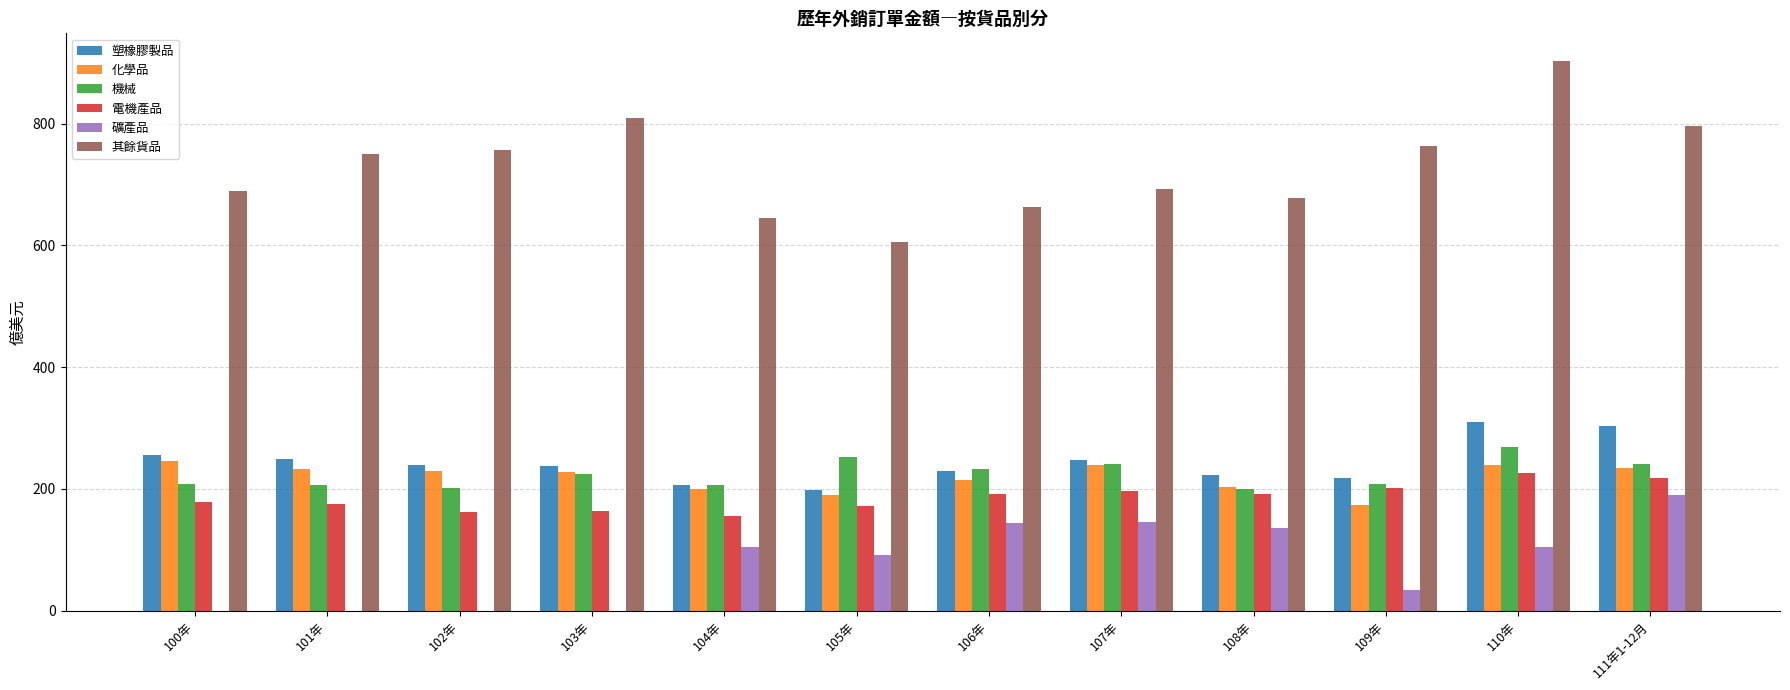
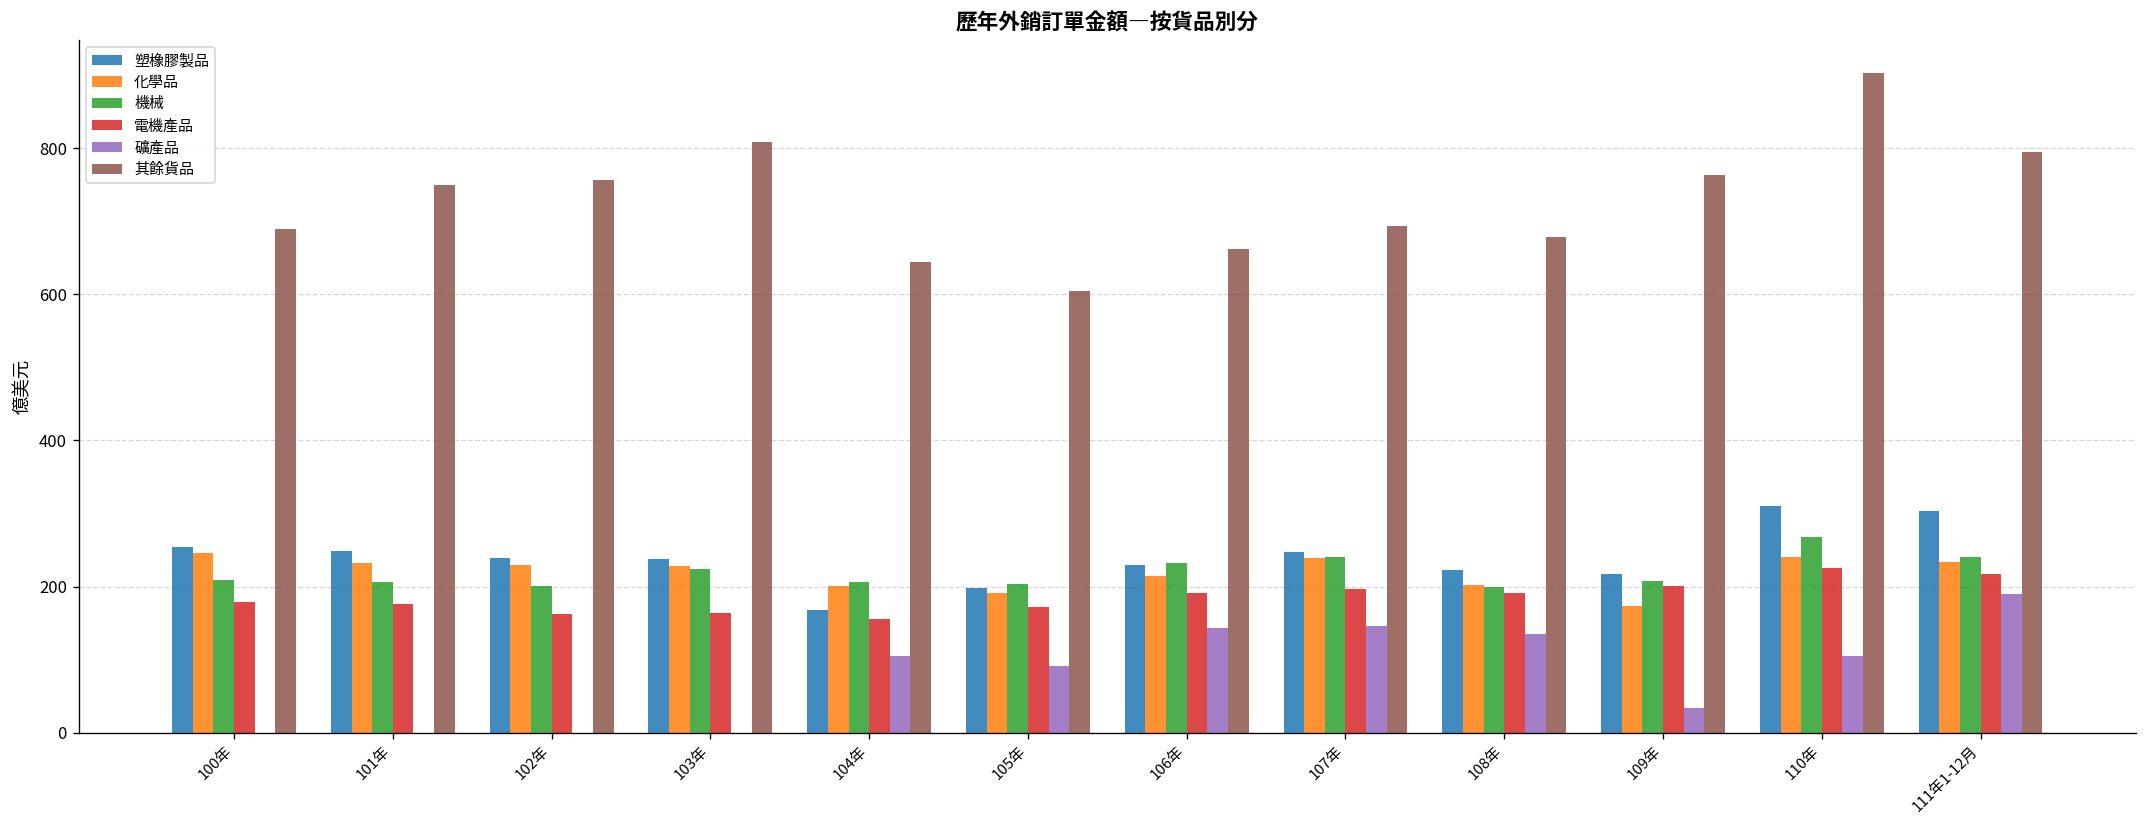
塑橡膠製品, 104年: 210 -> 170
機械, 105年: 250 -> 200
